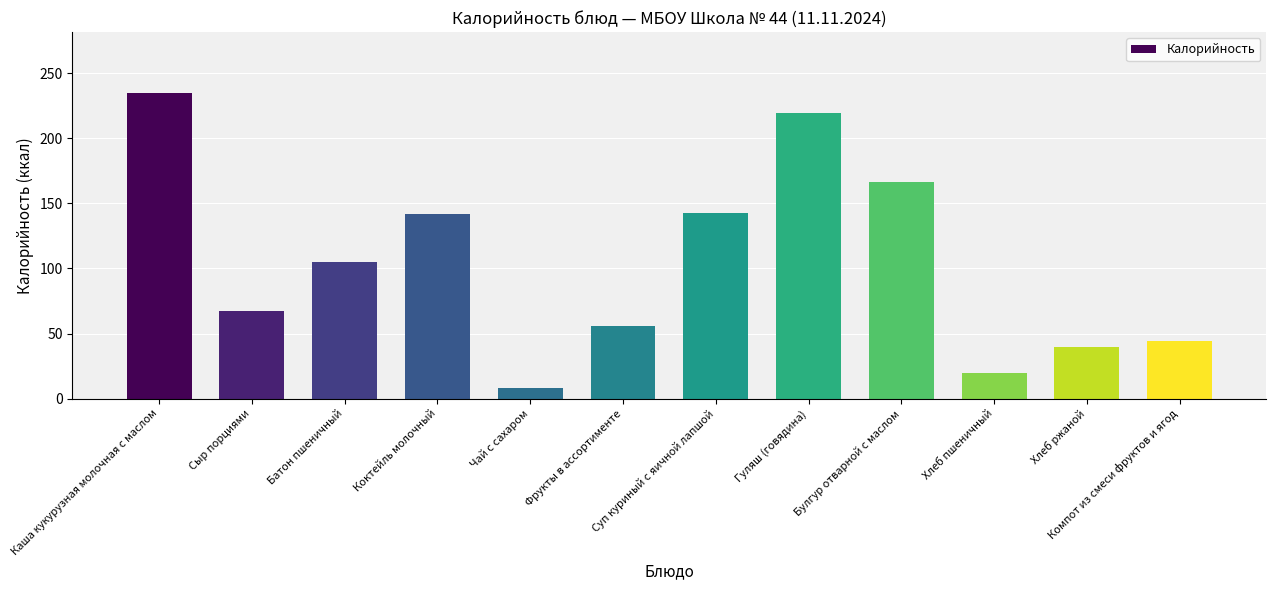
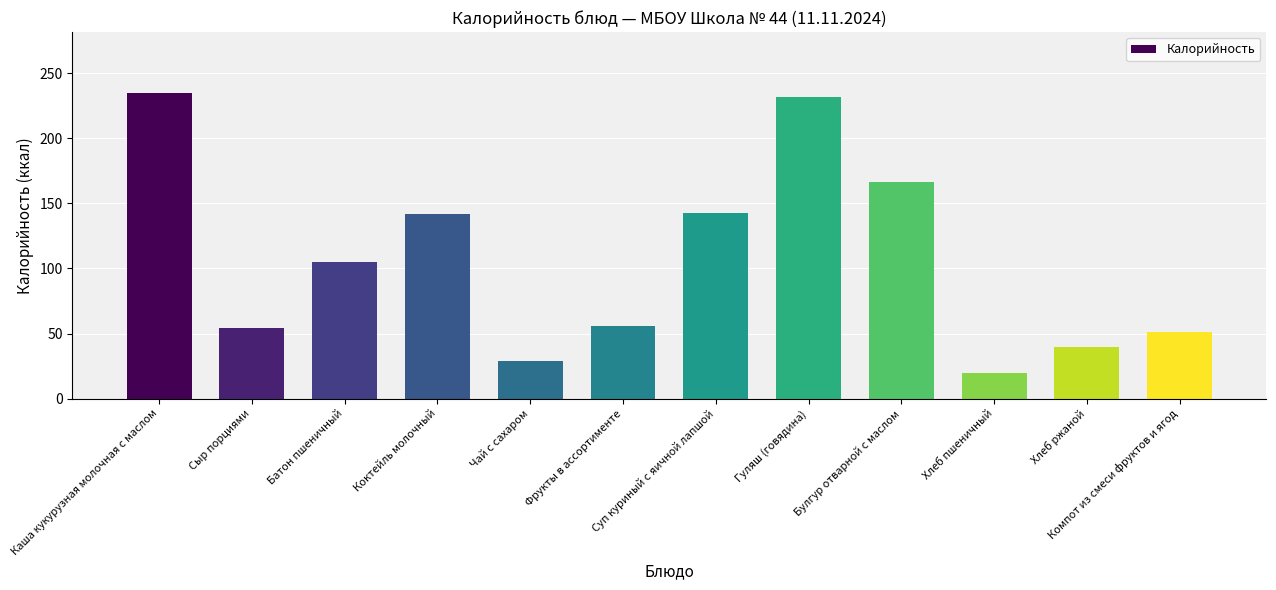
Сыр порциями: 68 -> 55
Чай с сахаром: 8 -> 29
Гуляш (говядина): 220 -> 232
Компот из смеси фруктов и ягод: 44 -> 51
